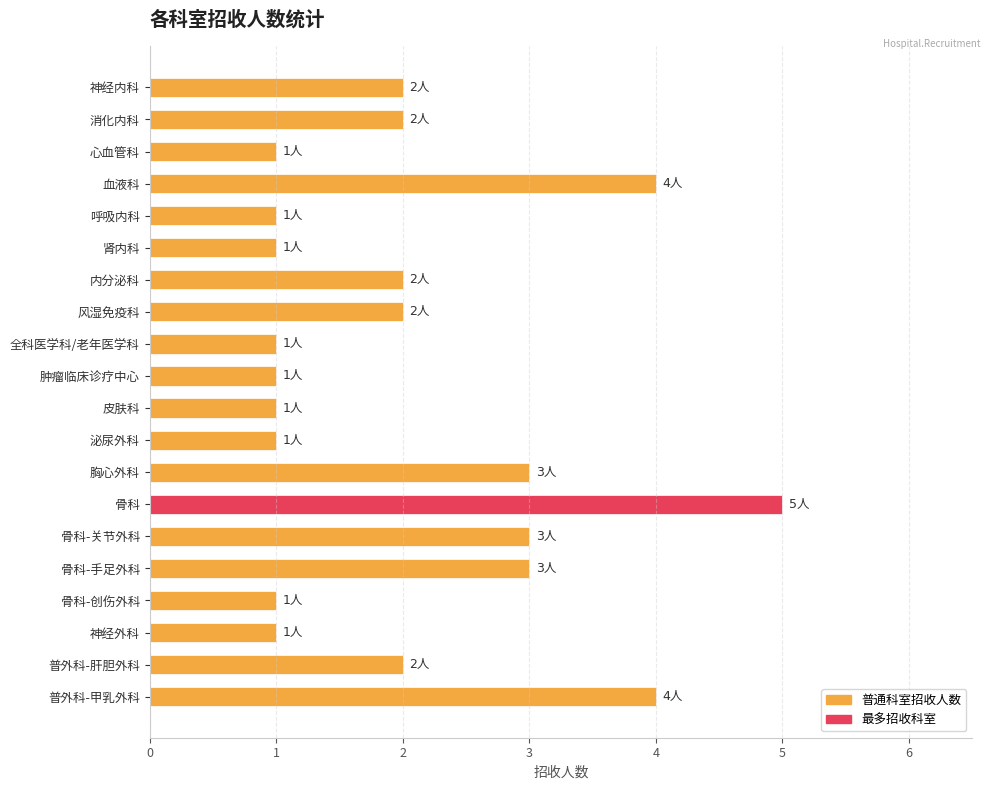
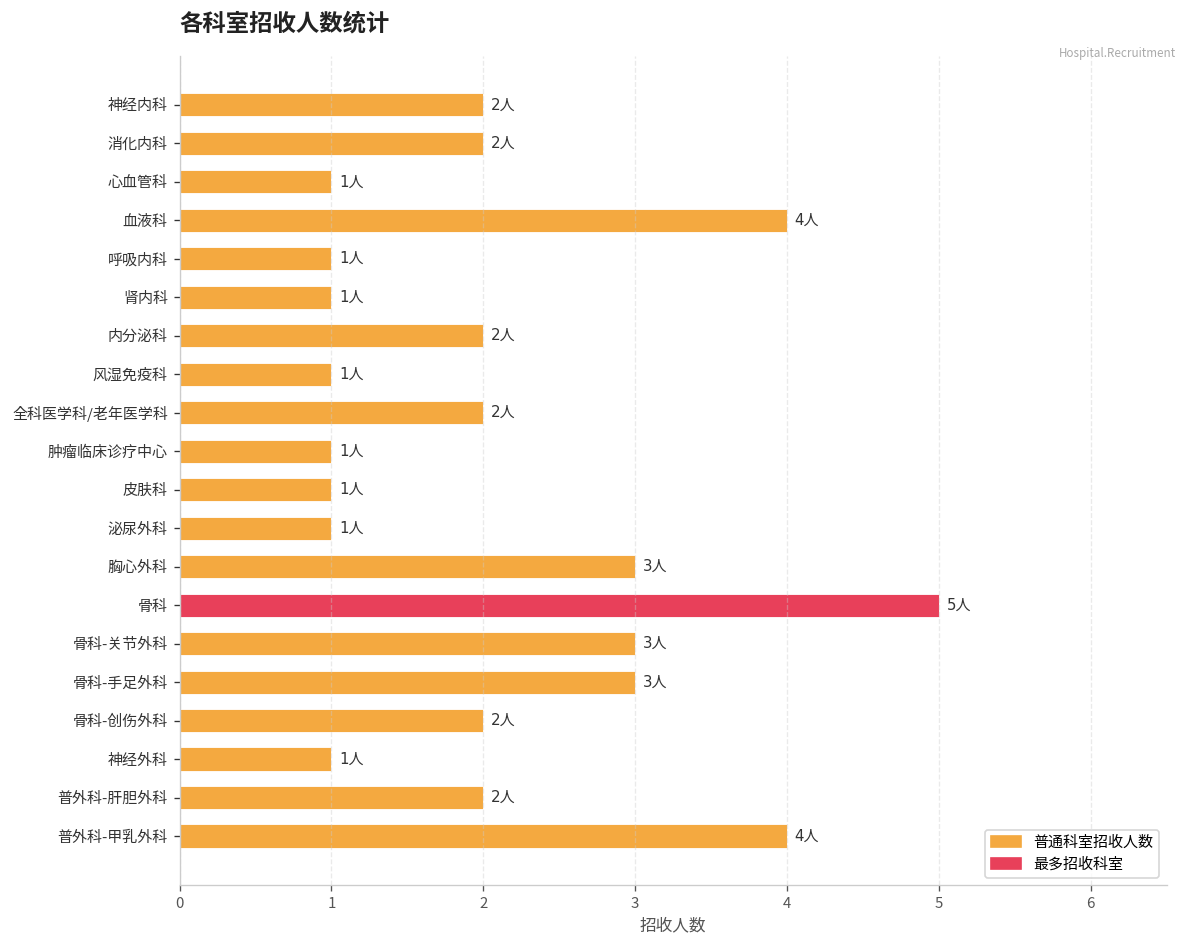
风湿免疫科: 2人 -> 1人
全科医学科/老年医学科: 1人 -> 2人
骨科-创伤外科: 1人 -> 2人
